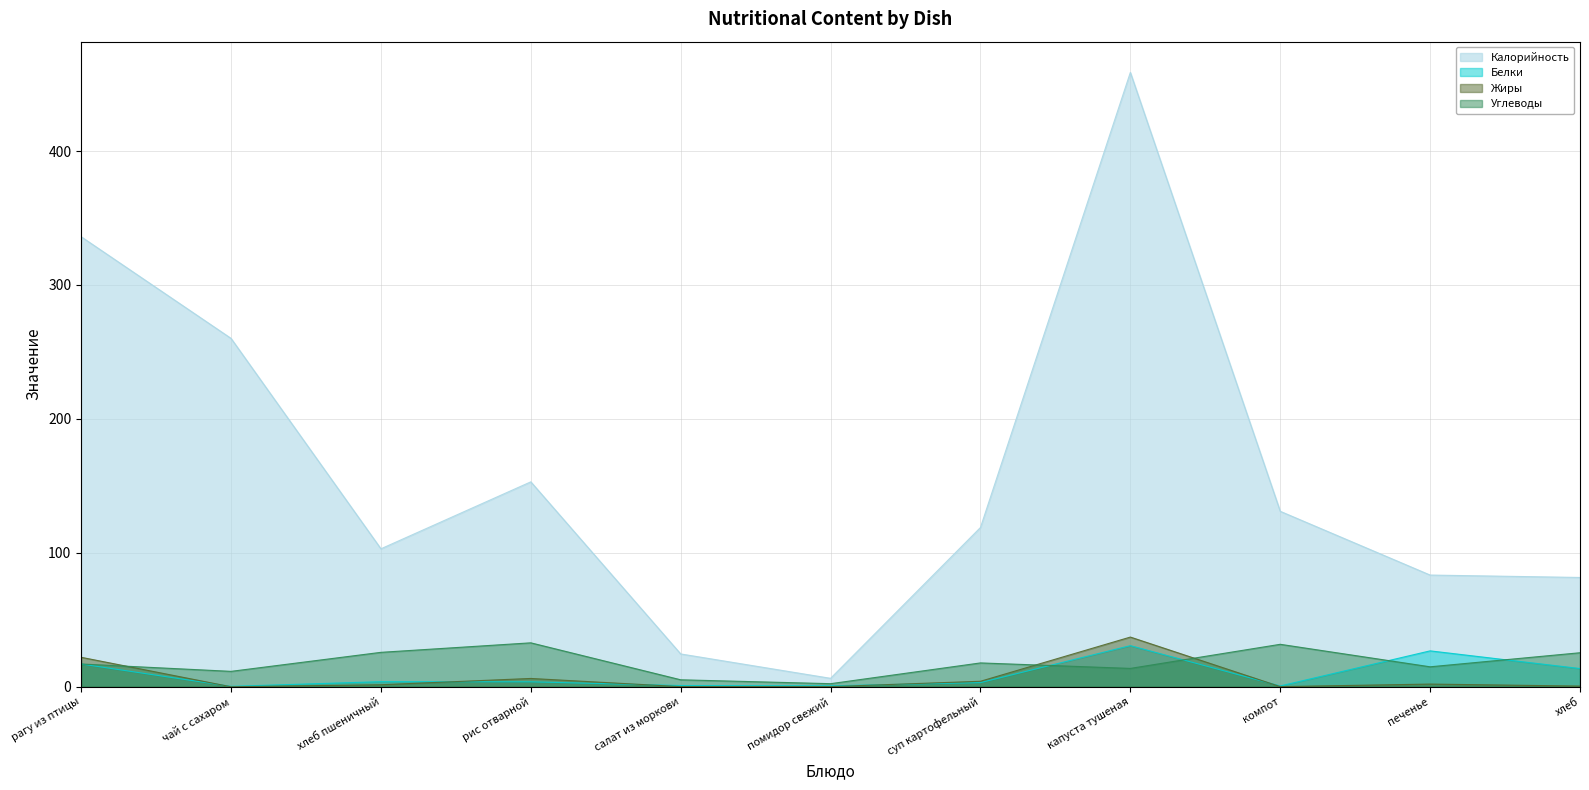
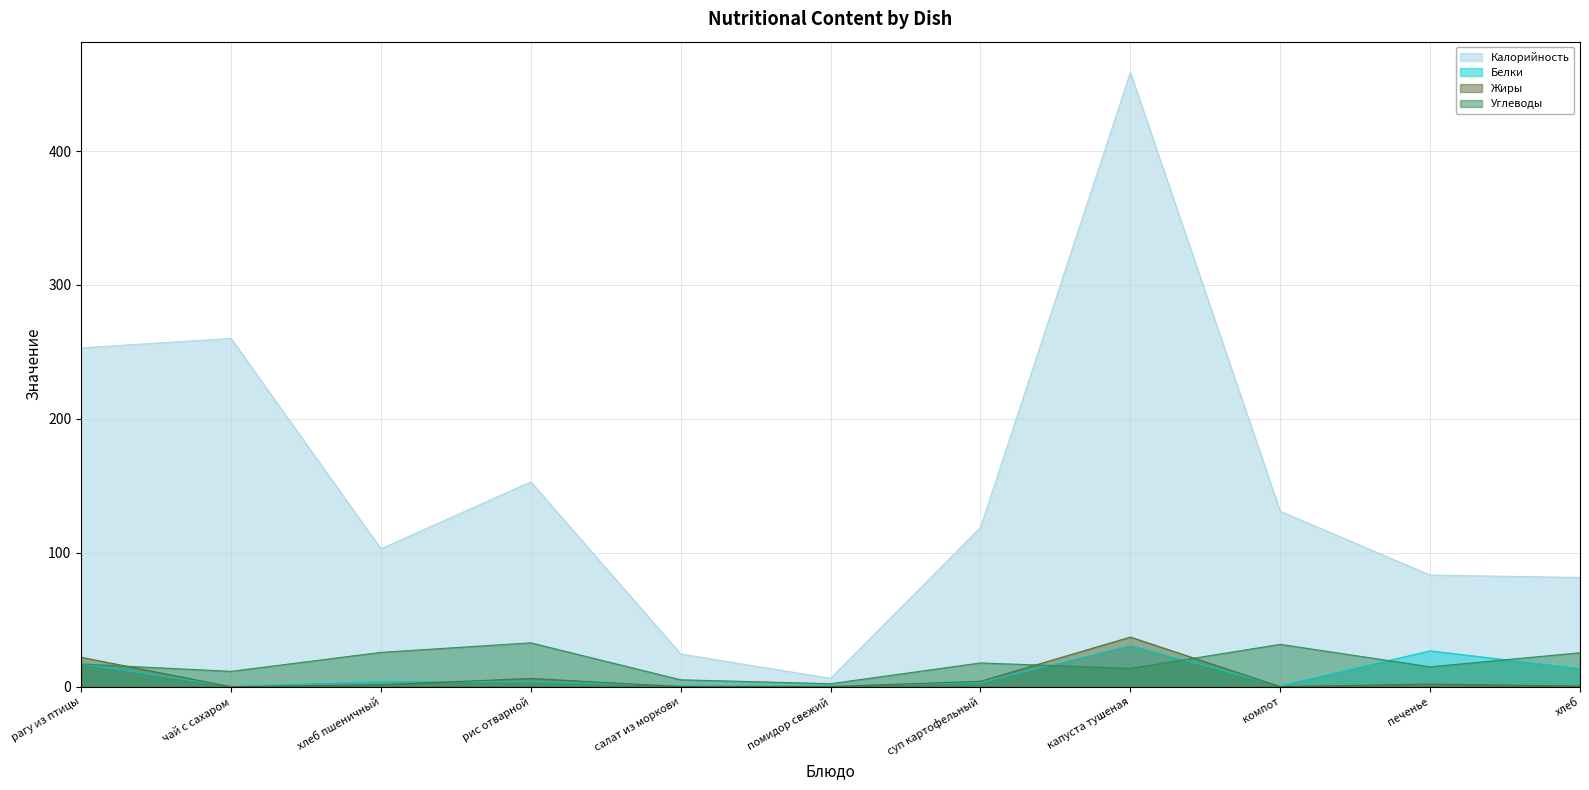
Калорийность, рагу из птицы: 336 -> 253
